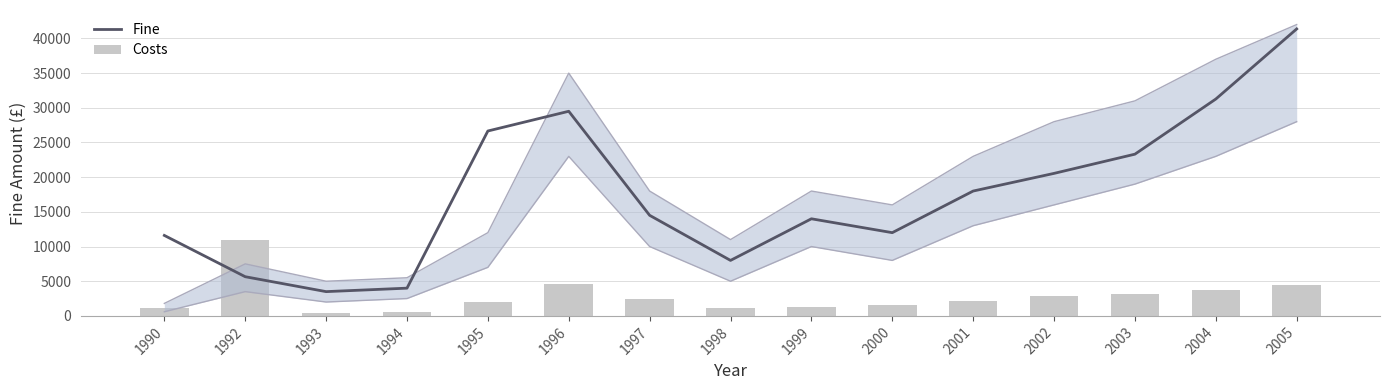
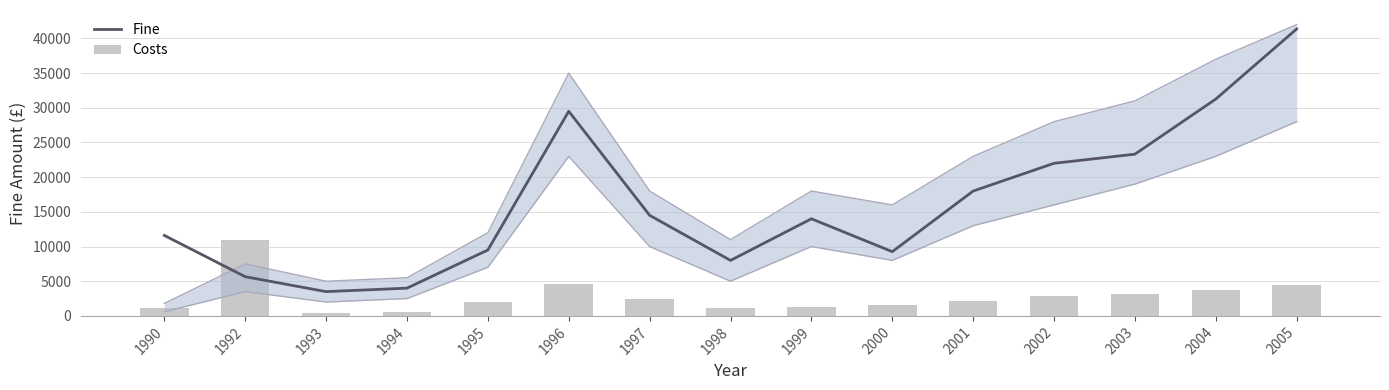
Fine, 1995: 27000 -> 10000
Fine, 2000: 12000 -> 9000
Fine, 2002: 21000 -> 22000
